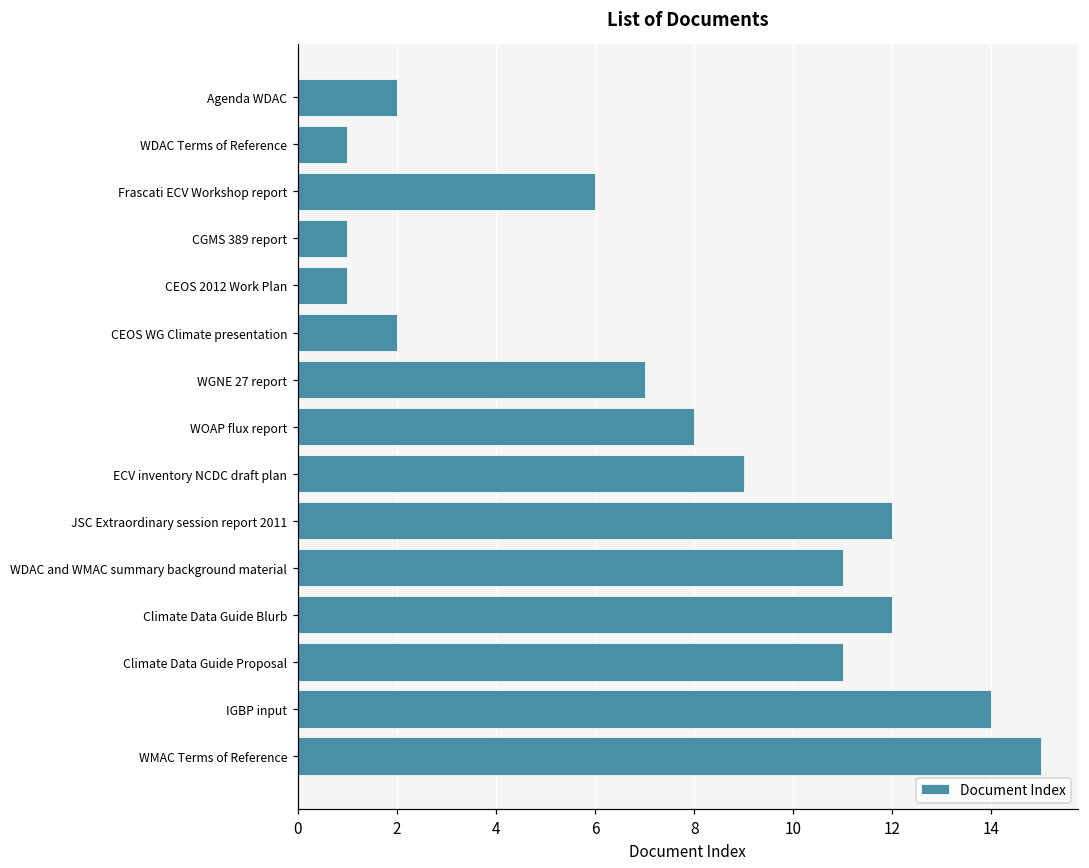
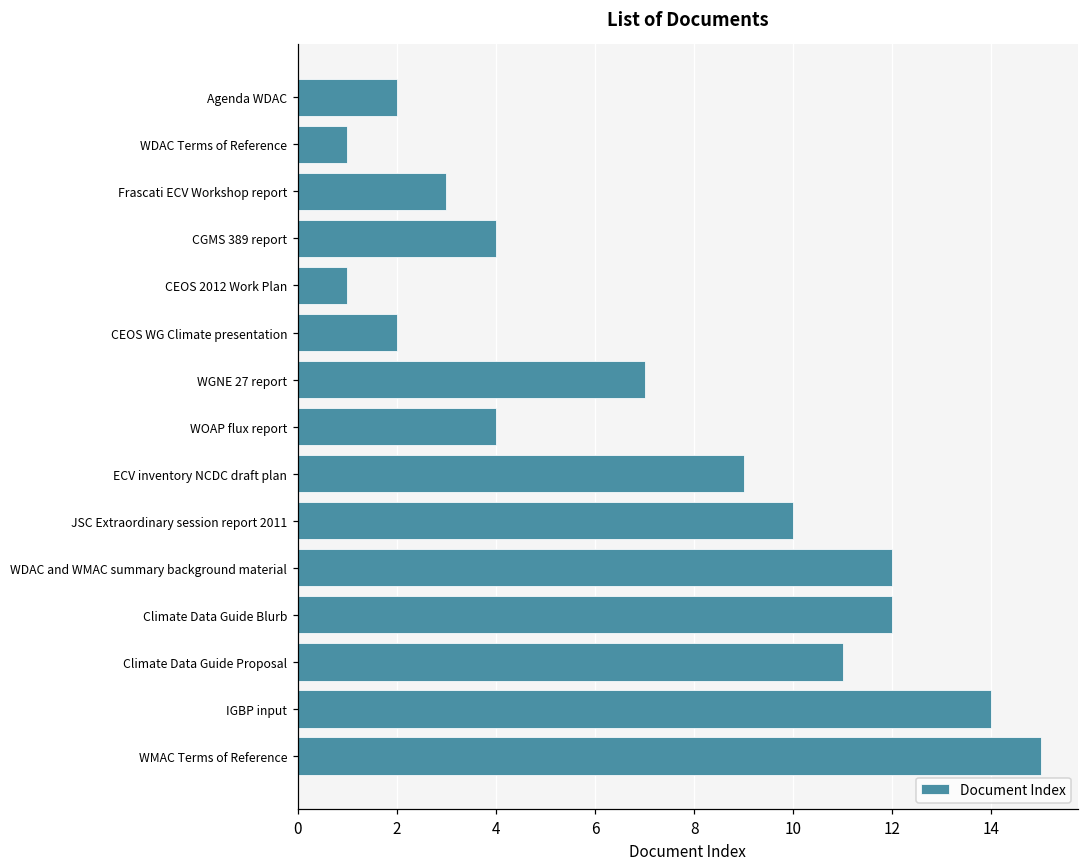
Frascati ECV Workshop report: 6 -> 3
CGMS 389 report: 1 -> 4
WOAP flux report: 8 -> 4
JSC Extraordinary session report 2011: 12 -> 10
WDAC and WMAC summary background material: 11 -> 12
